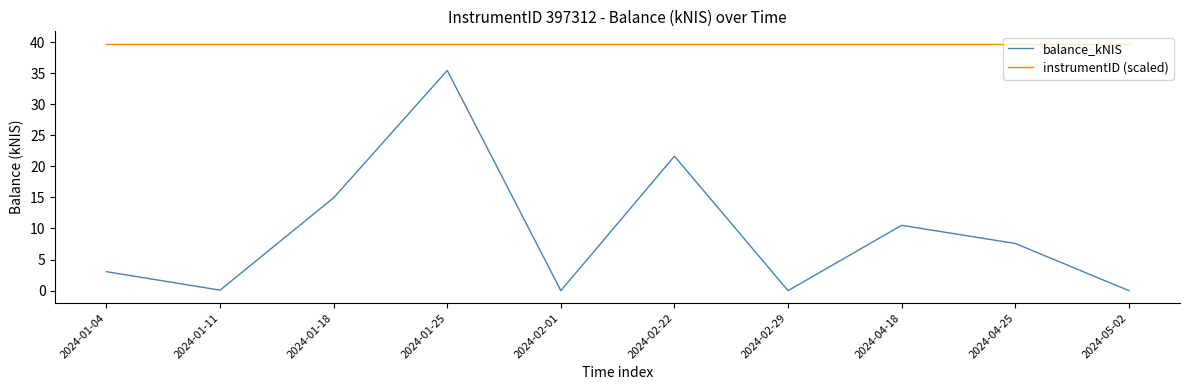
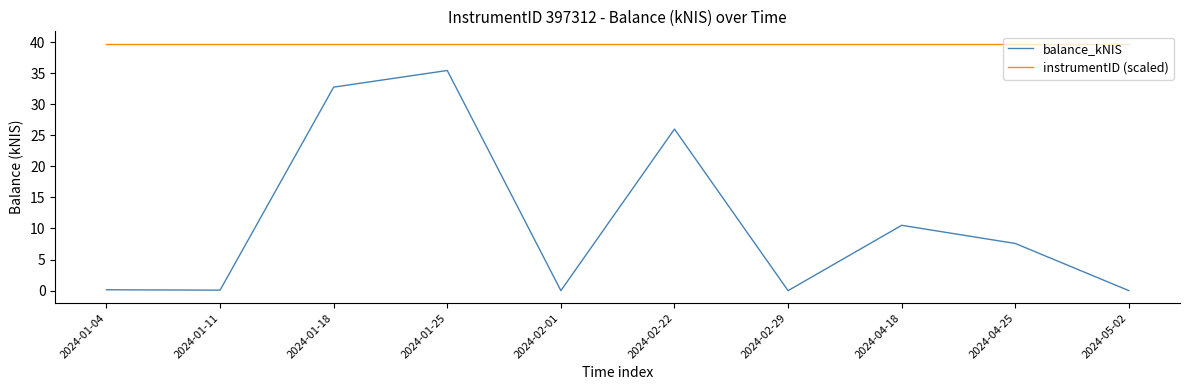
balance_kNIS, 2024-01-04: 3 -> 0
balance_kNIS, 2024-01-18: 15 -> 33
balance_kNIS, 2024-02-22: 22 -> 26
